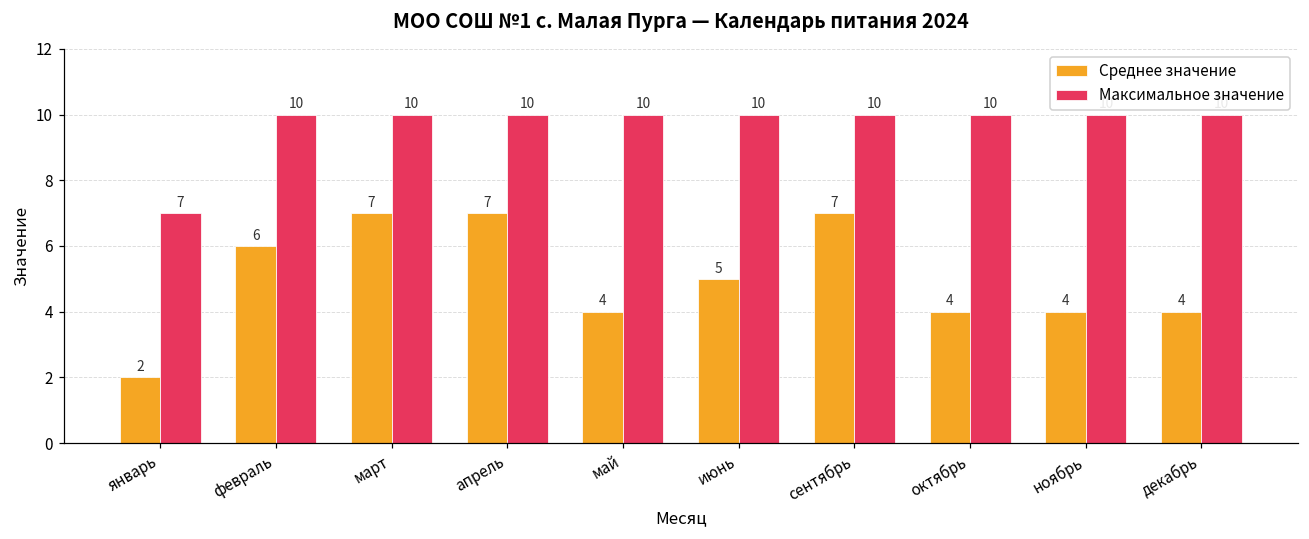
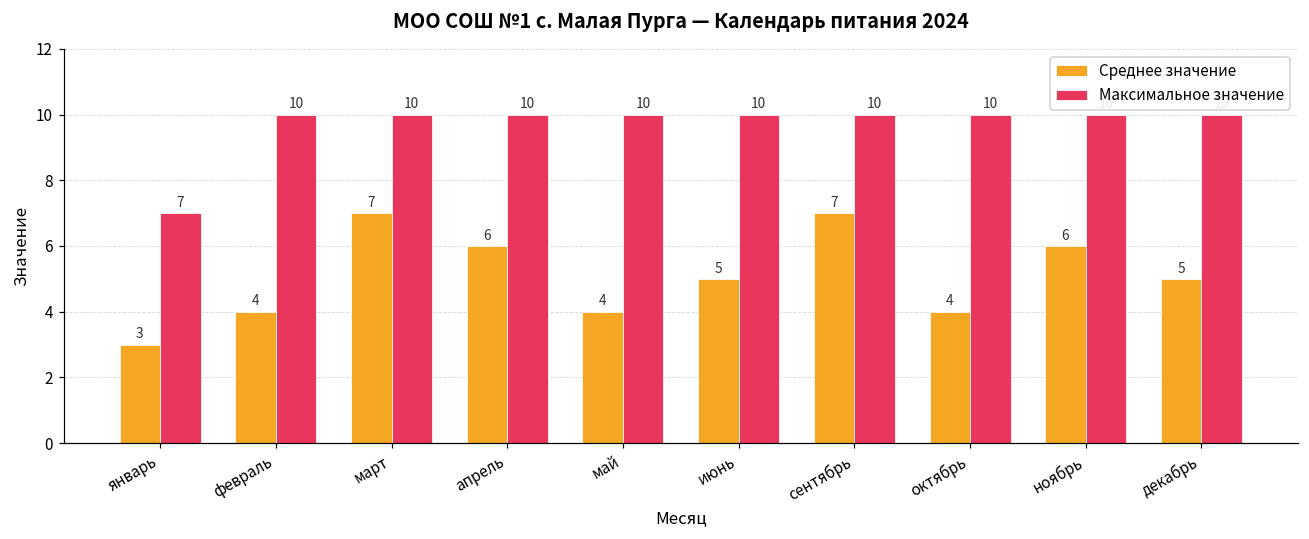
Среднее значение, январь: 2 -> 3
Среднее значение, февраль: 6 -> 4
Среднее значение, апрель: 7 -> 6
Среднее значение, ноябрь: 4 -> 6
Среднее значение, декабрь: 4 -> 5
